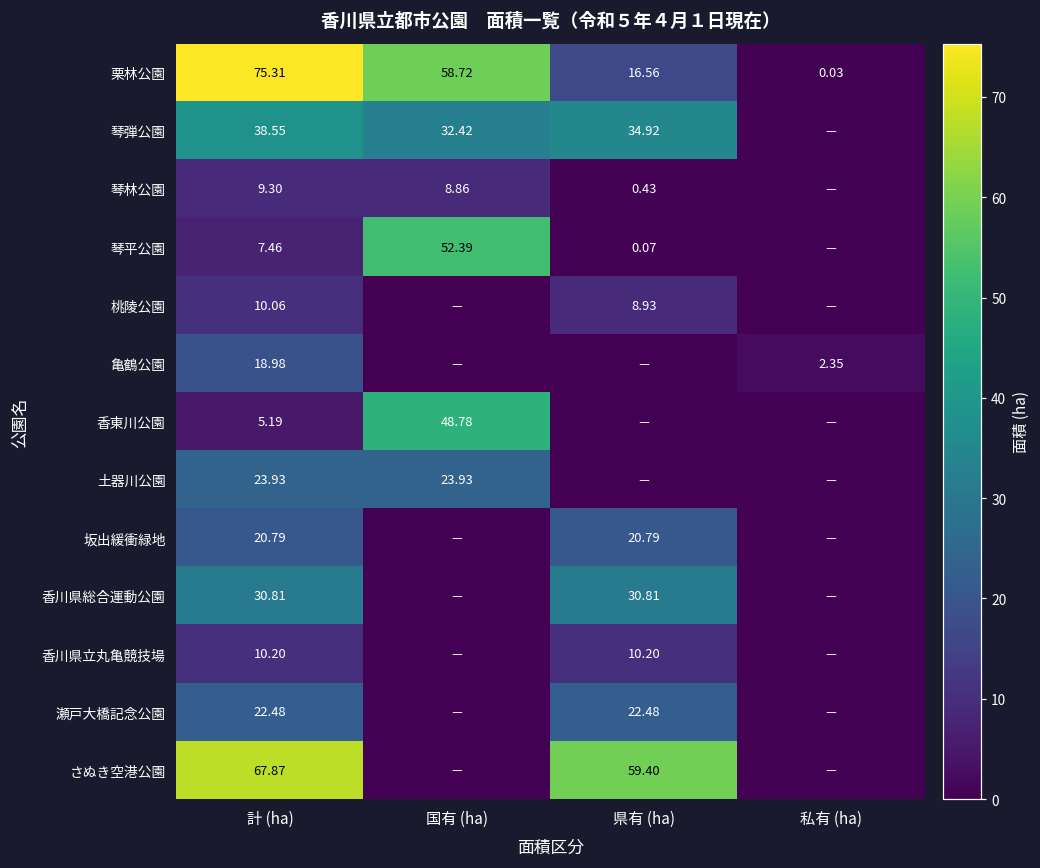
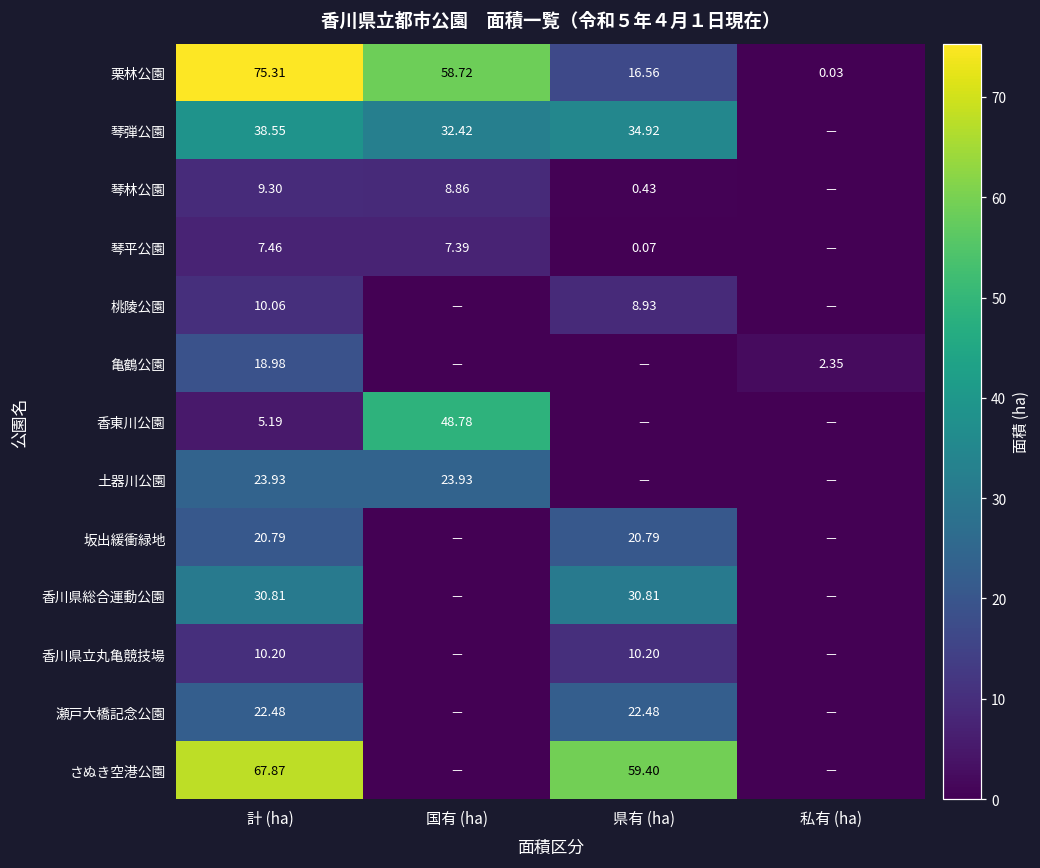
琴平公園, 国有 (ha): 52.39 -> 7.39
